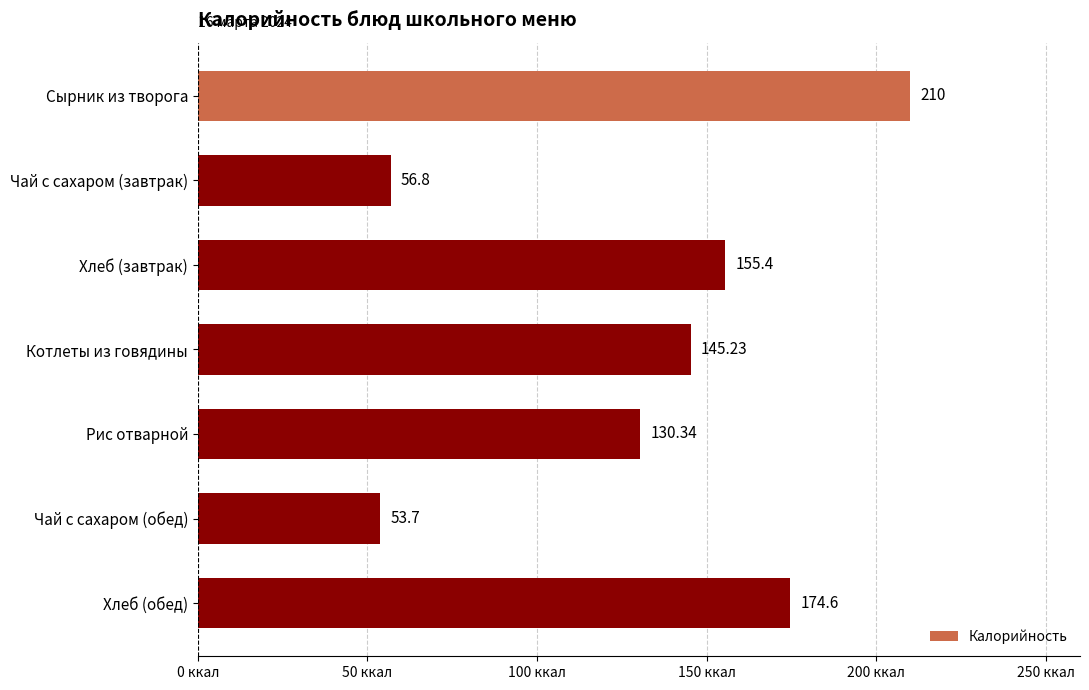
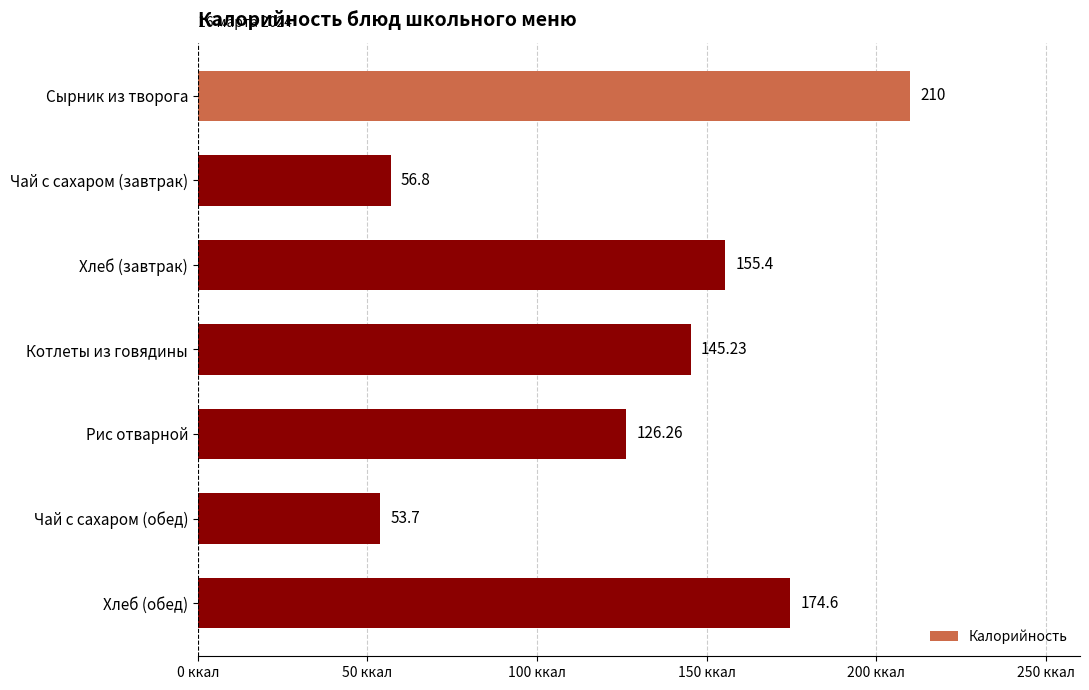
Рис отварной: 130.34 -> 126.26
